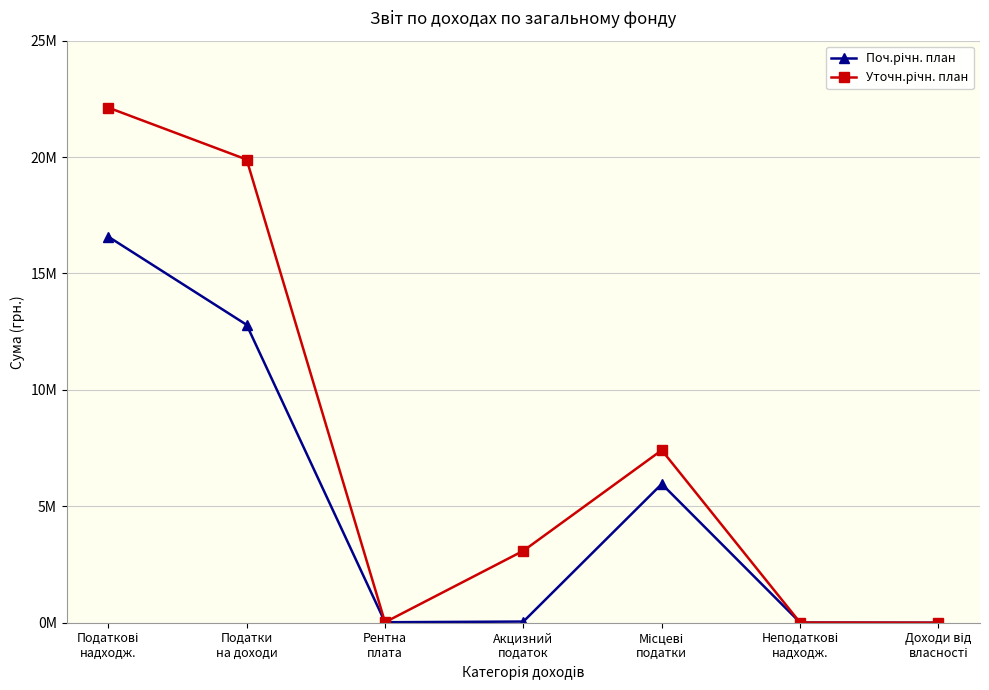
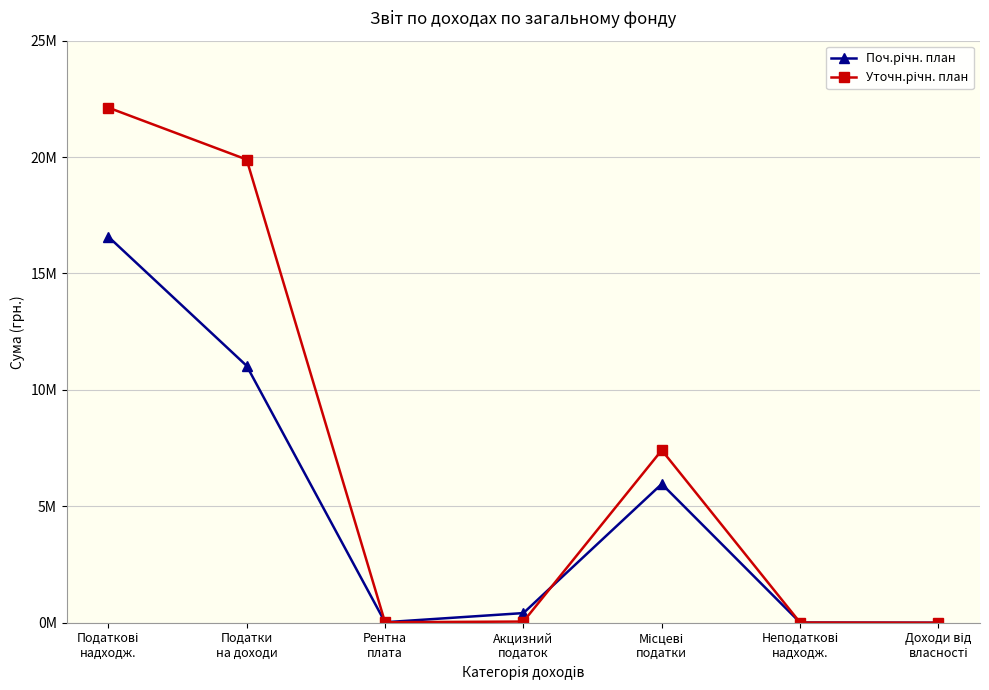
Поч.річн. план, Податки на доходи: 12800000 -> 11000000
Поч.річн. план, Акцизний податок: 100000 -> 400000
Уточн.річн. план, Акцизний податок: 3100000 -> 100000
